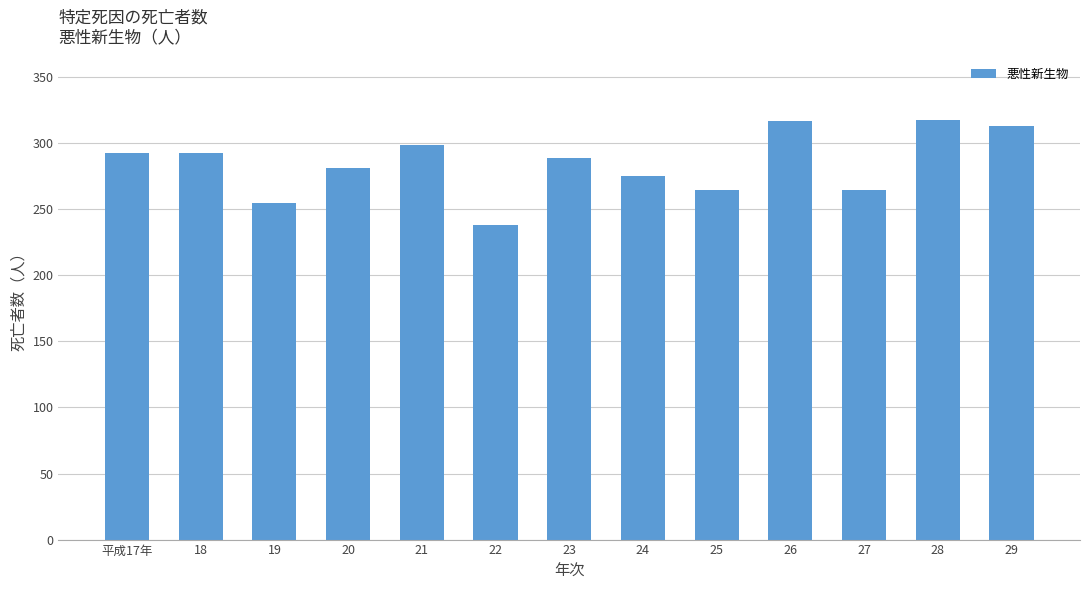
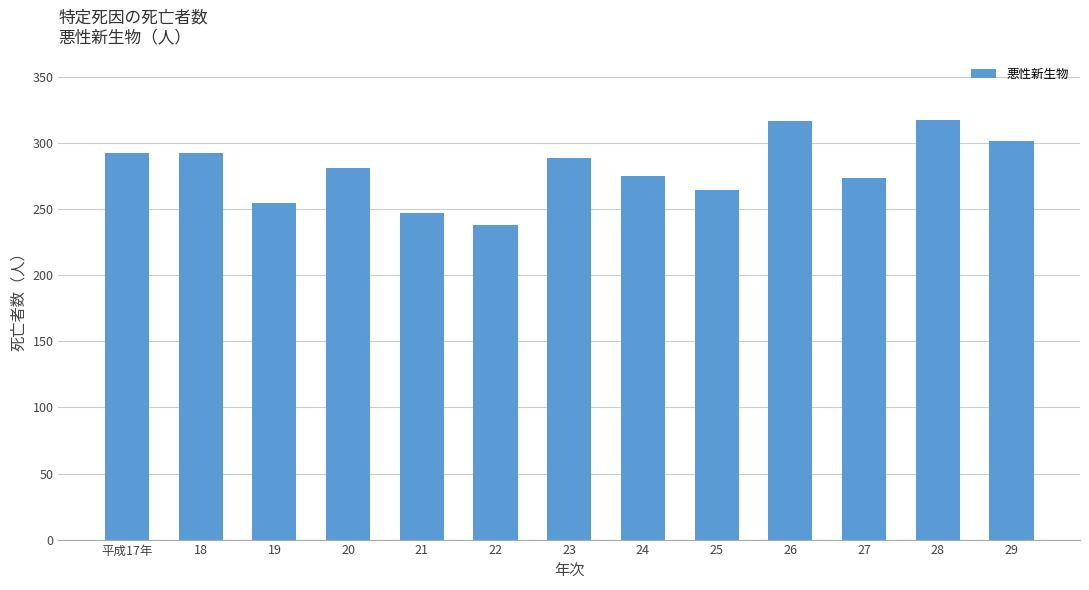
21: 299 -> 247
27: 265 -> 274
29: 313 -> 302
